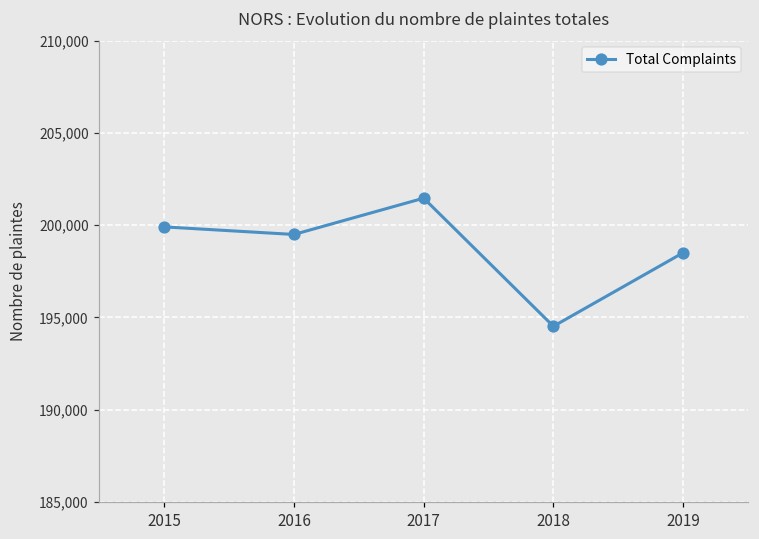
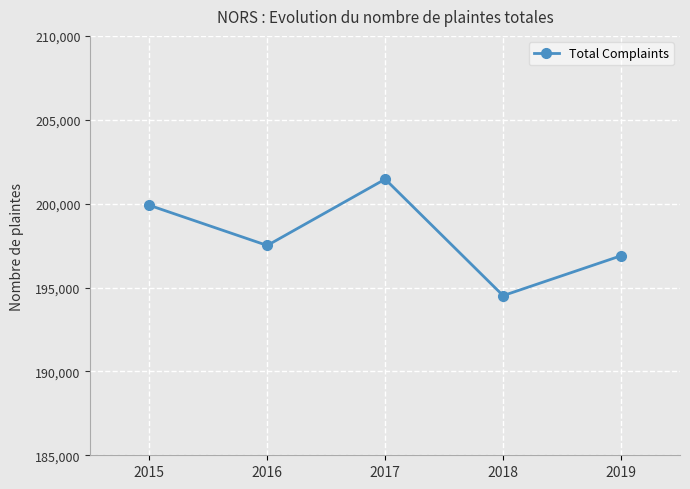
2016: 199,500 -> 197,500
2019: 198,500 -> 196,900
